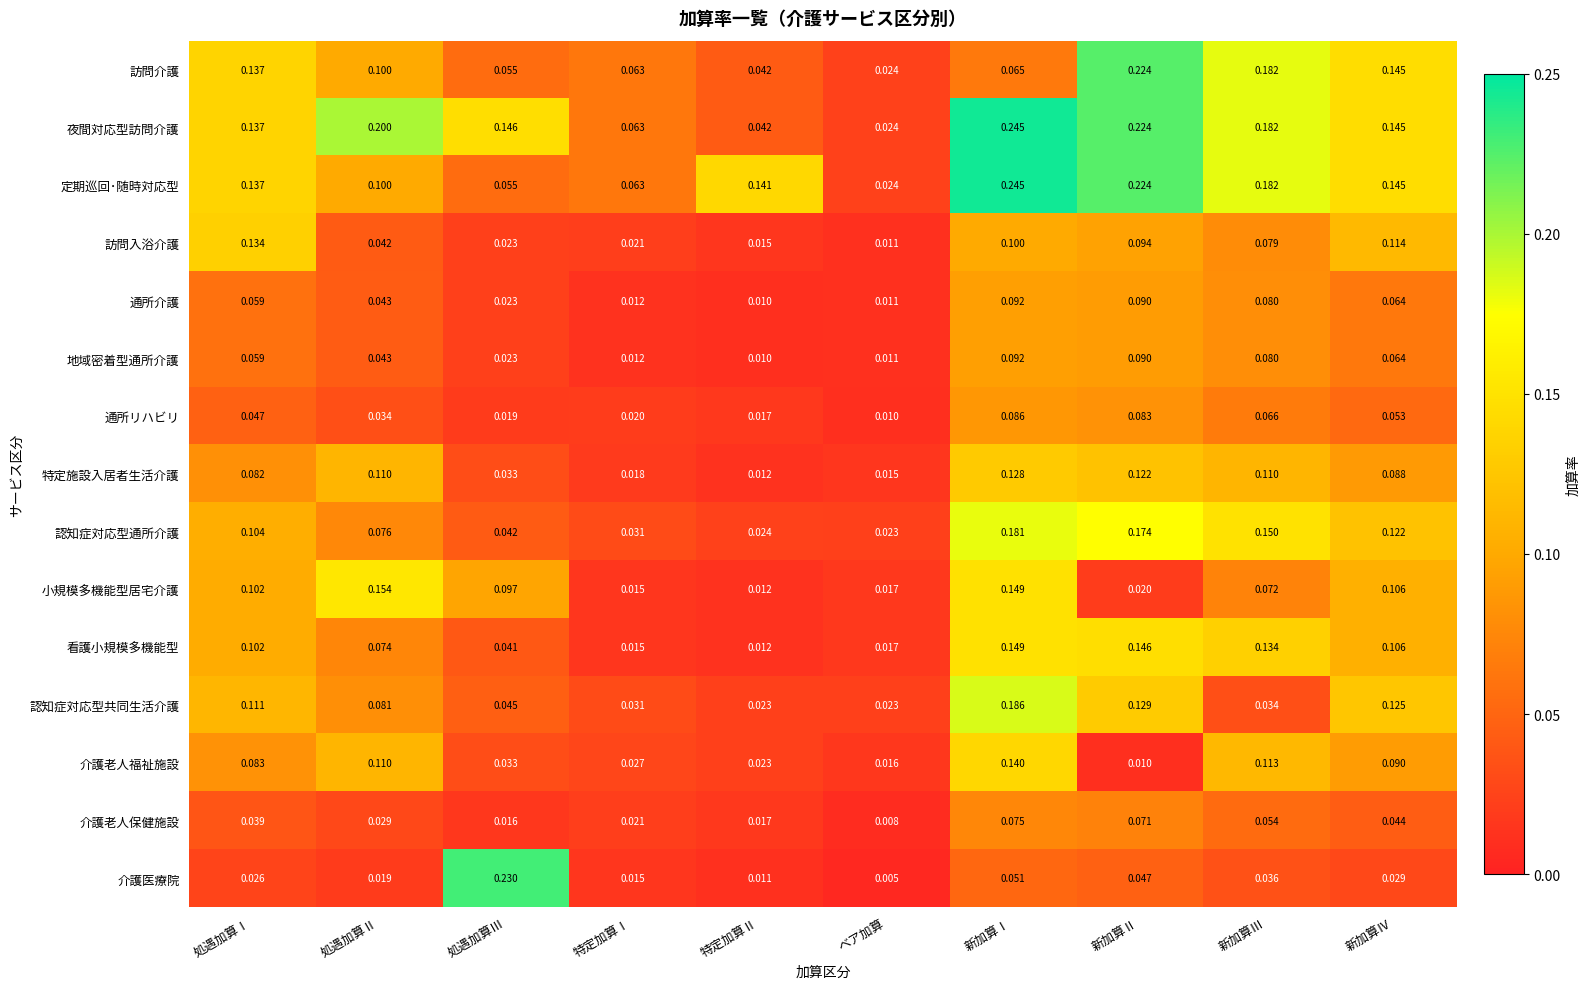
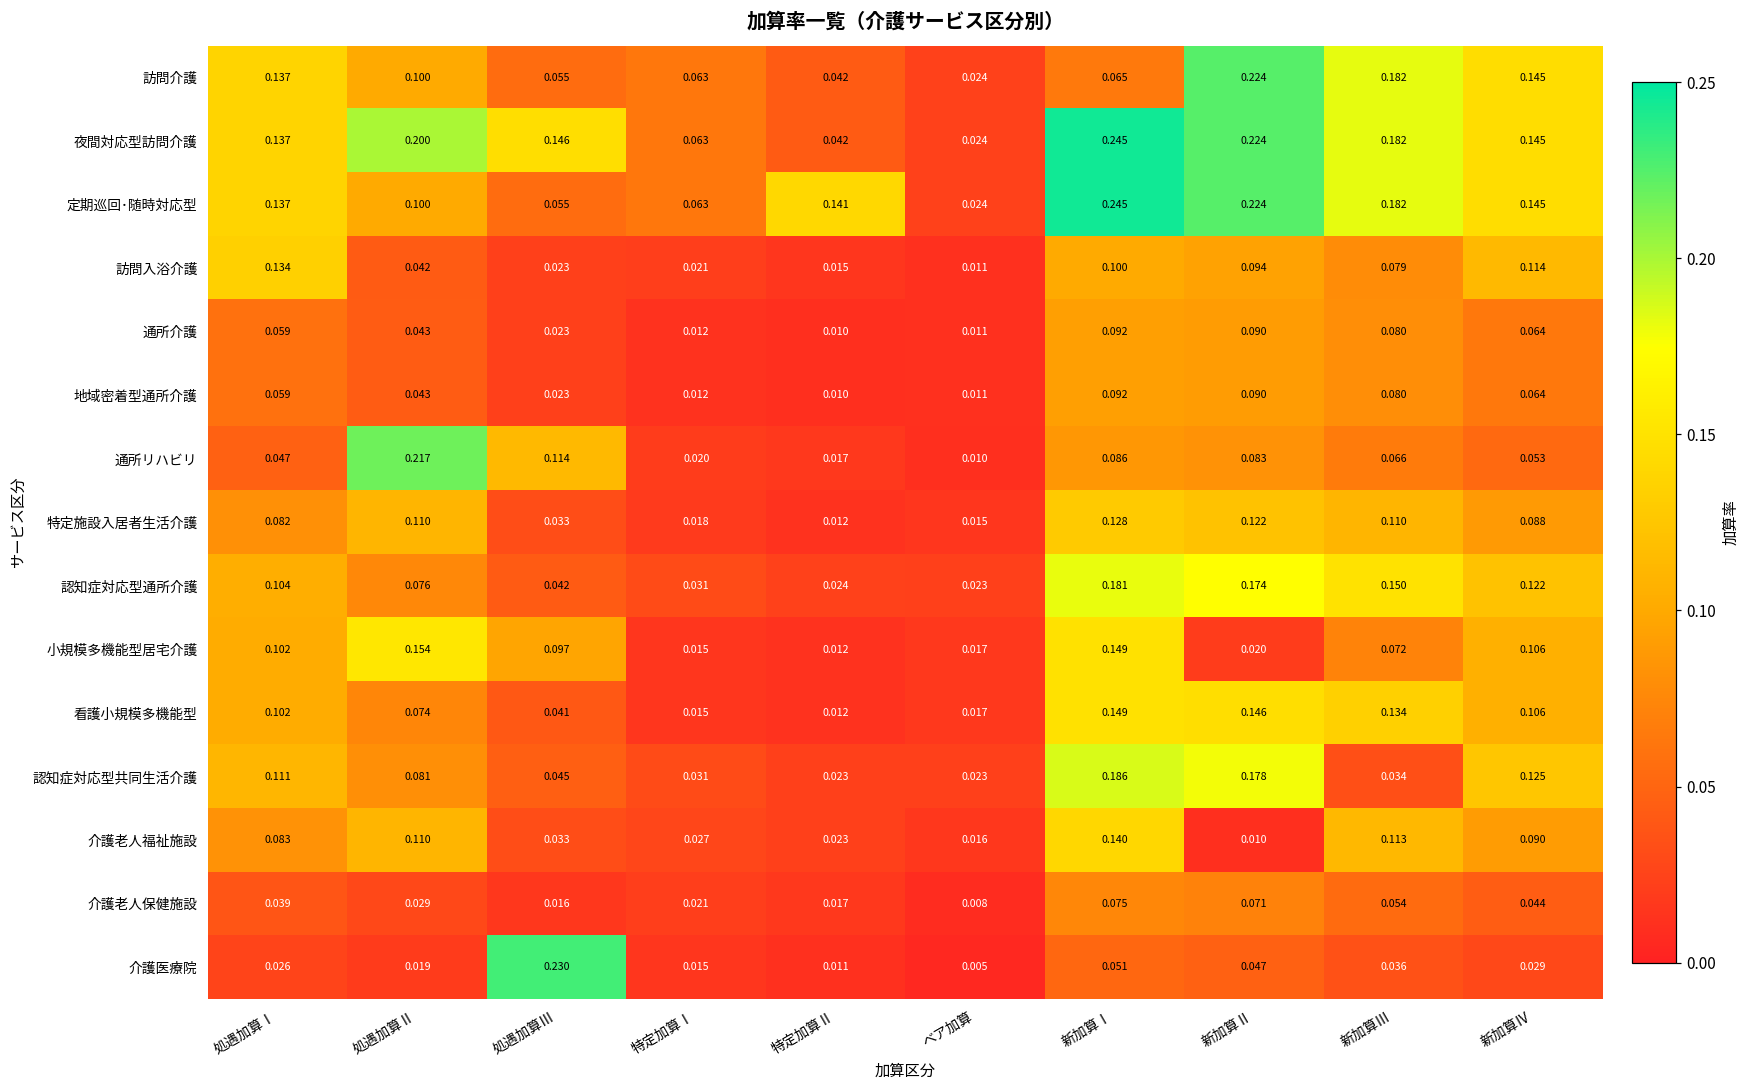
通所リハビリ, 処遇加算Ⅱ: 0.034 -> 0.217
通所リハビリ, 処遇加算Ⅲ: 0.019 -> 0.114
認知症対応型共同生活介護, 新加算Ⅱ: 0.129 -> 0.178
